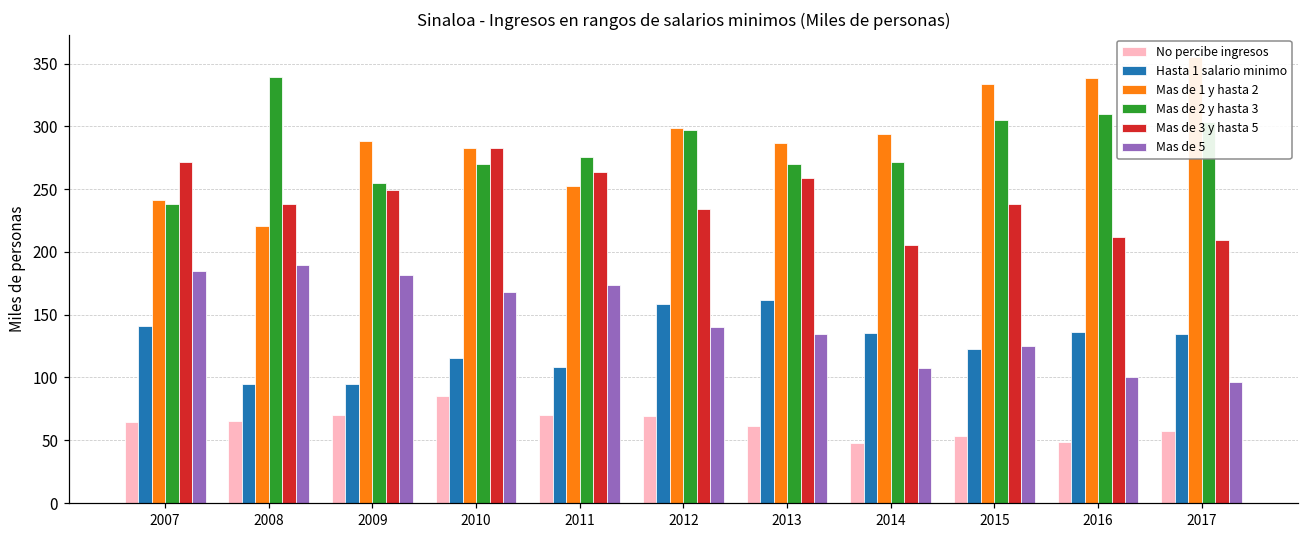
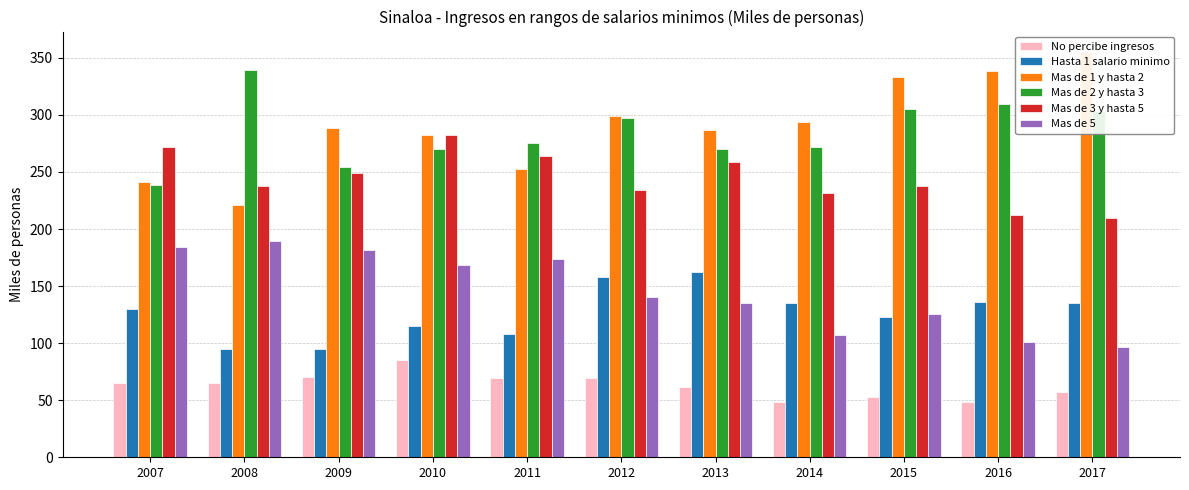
Hasta 1 salario minimo, 2007: 141 -> 130
Mas de 3 y hasta 5, 2014: 205 -> 232
